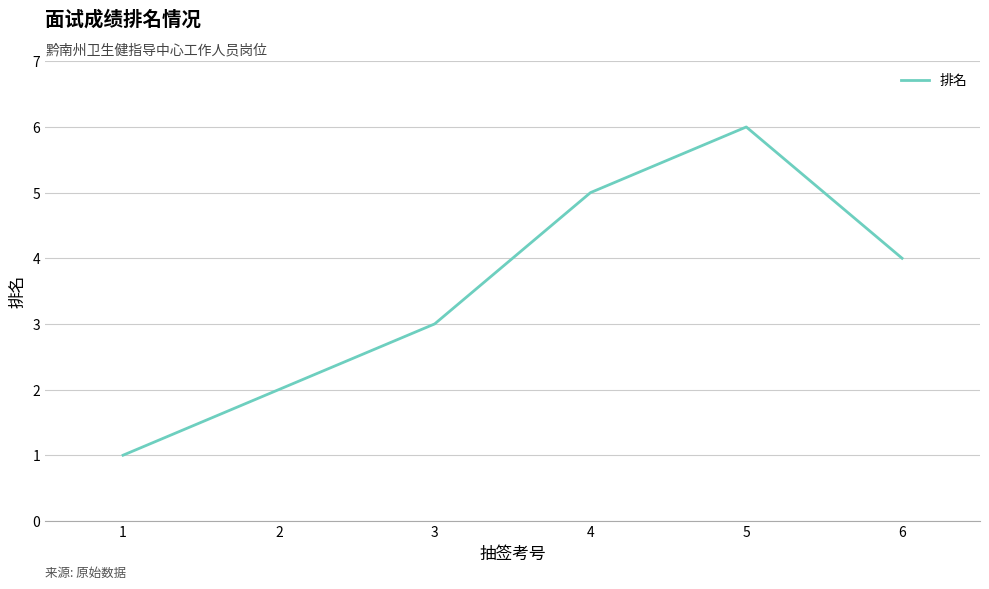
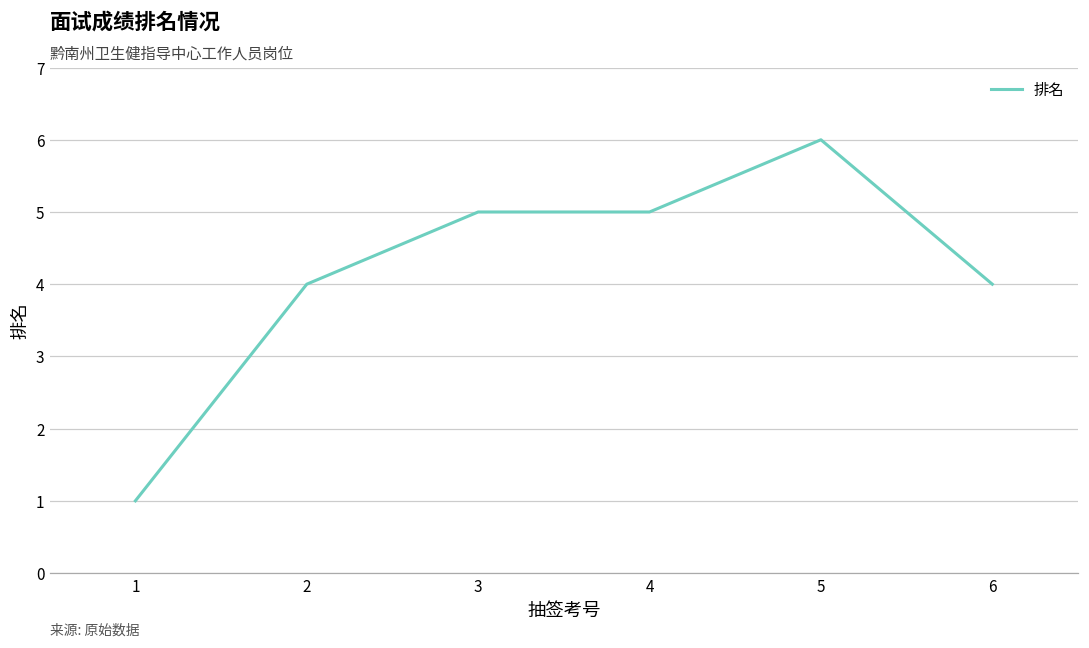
2: 2 -> 4
3: 3 -> 5
